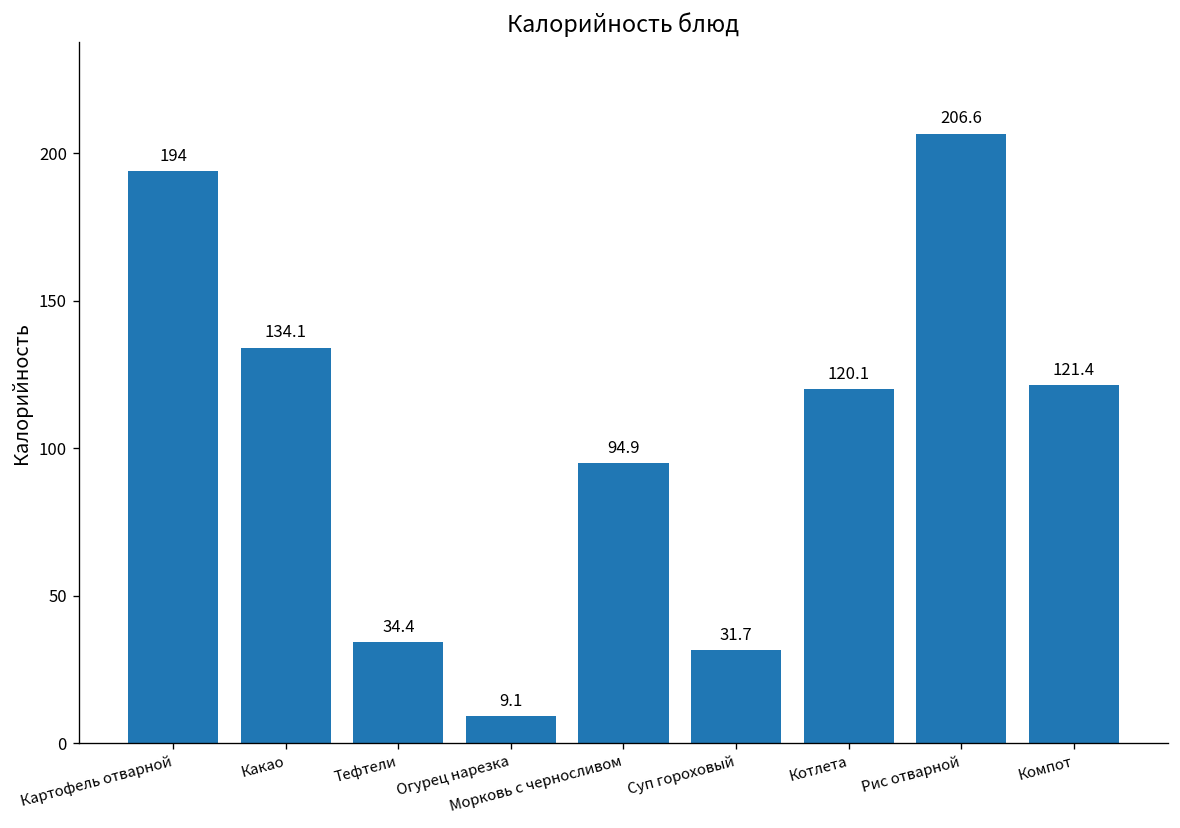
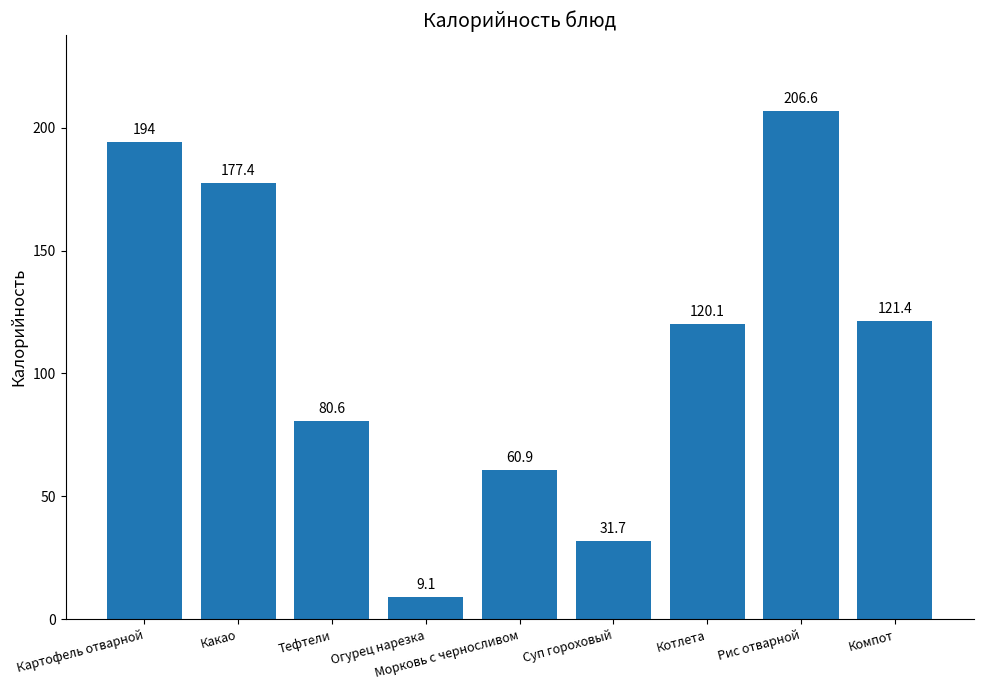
Какао: 134.1 -> 177.4
Тефтели: 34.4 -> 80.6
Морковь с черносливом: 94.9 -> 60.9
